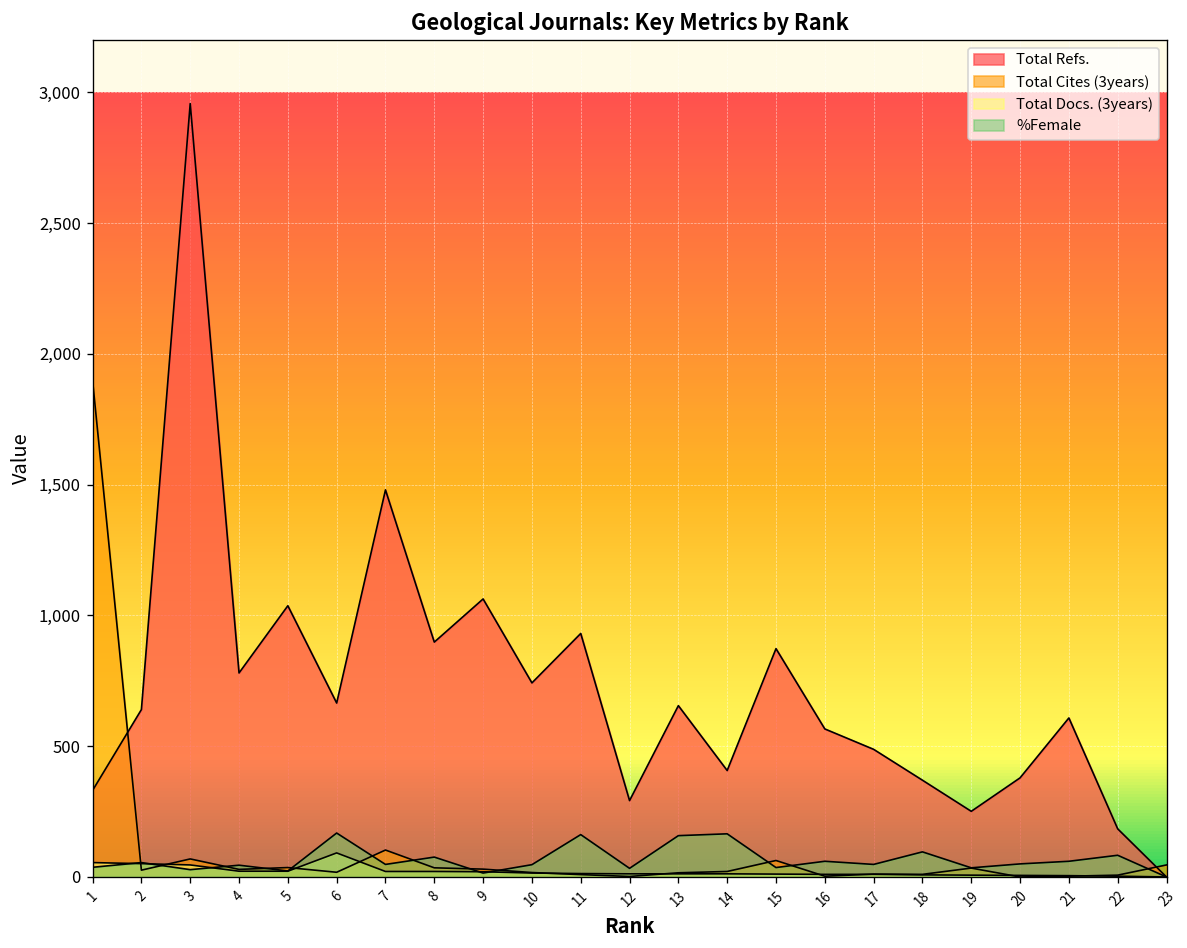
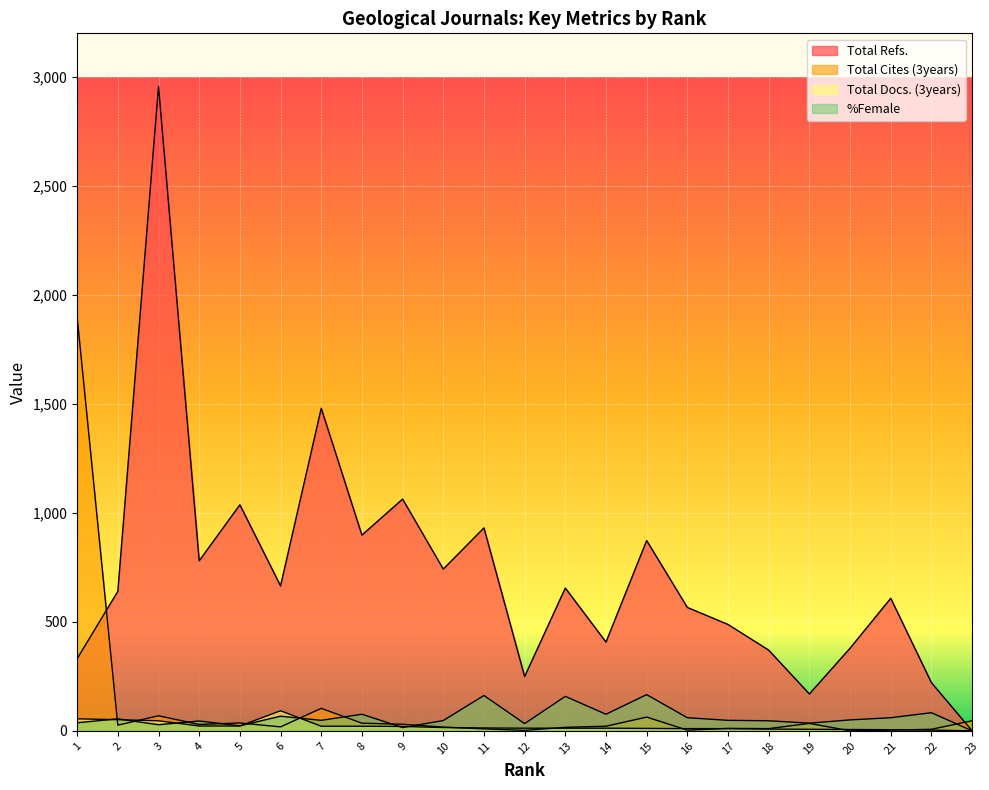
%Female, 6: 170 -> 70
Total Refs., 12: 290 -> 250
%Female, 14: 170 -> 80
%Female, 15: 40 -> 170
%Female, 18: 100 -> 50
Total Refs., 19: 250 -> 170
Total Refs., 22: 180 -> 220
